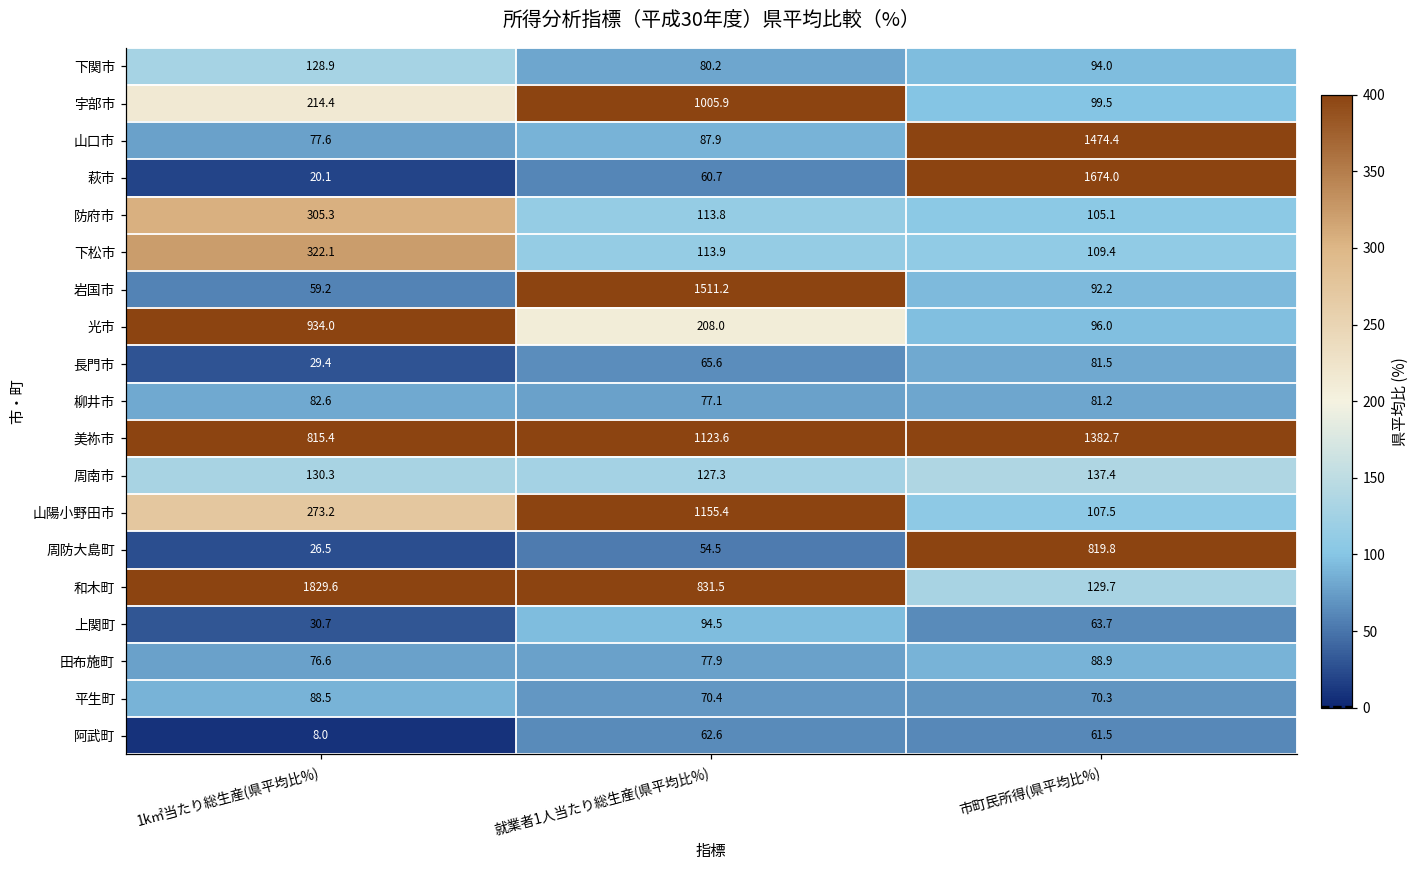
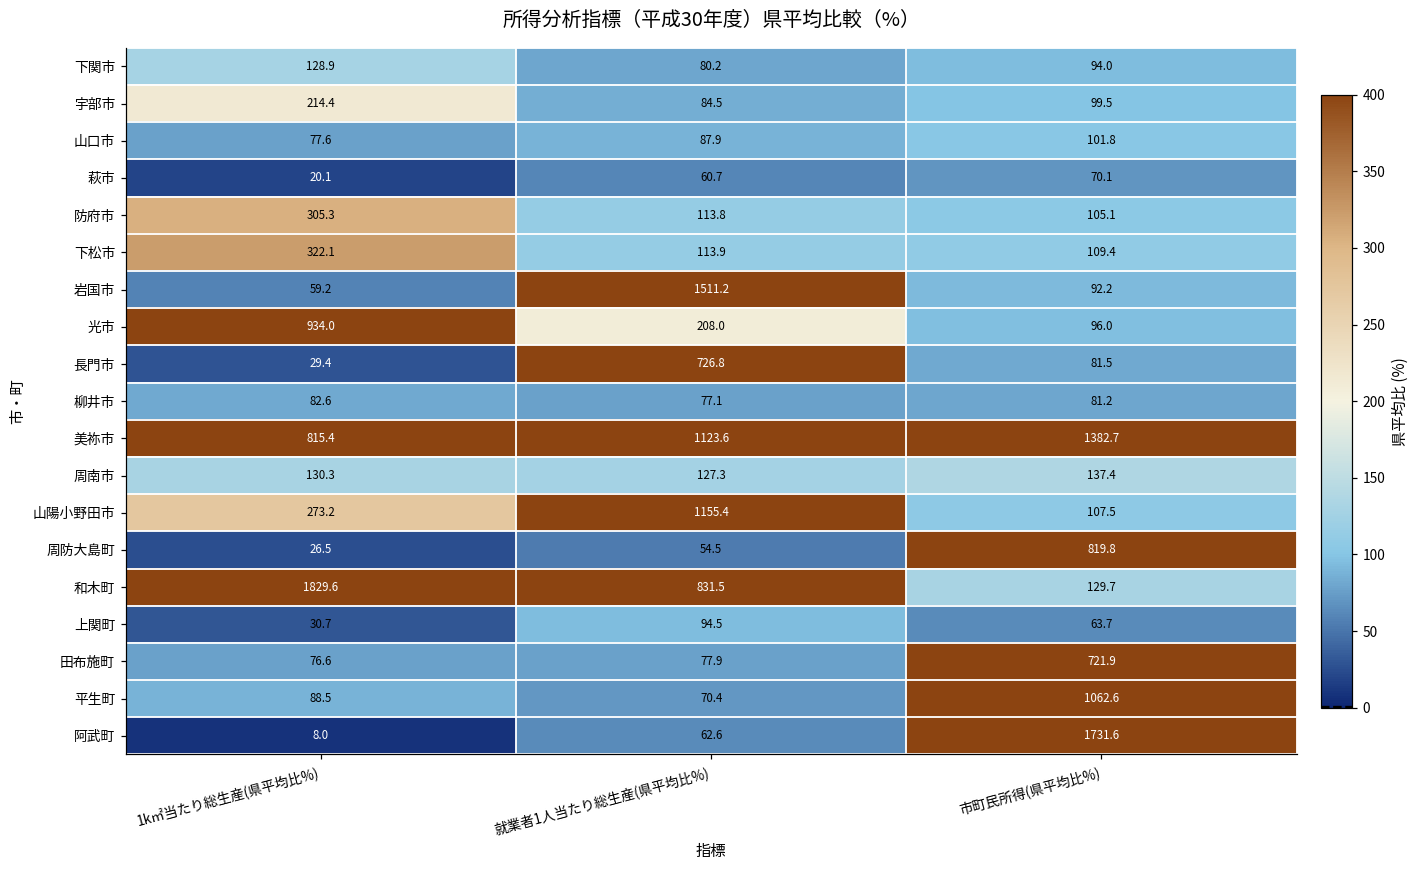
宇部市, 就業者1人当たり総生産(県平均比%): 1005.9 -> 84.5
山口市, 市町民所得(県平均比%): 1474.4 -> 101.8
萩市, 市町民所得(県平均比%): 1674.0 -> 70.1
長門市, 就業者1人当たり総生産(県平均比%): 65.6 -> 726.8
田布施町, 市町民所得(県平均比%): 88.9 -> 721.9
平生町, 市町民所得(県平均比%): 70.3 -> 1062.6
阿武町, 市町民所得(県平均比%): 61.5 -> 1731.6
